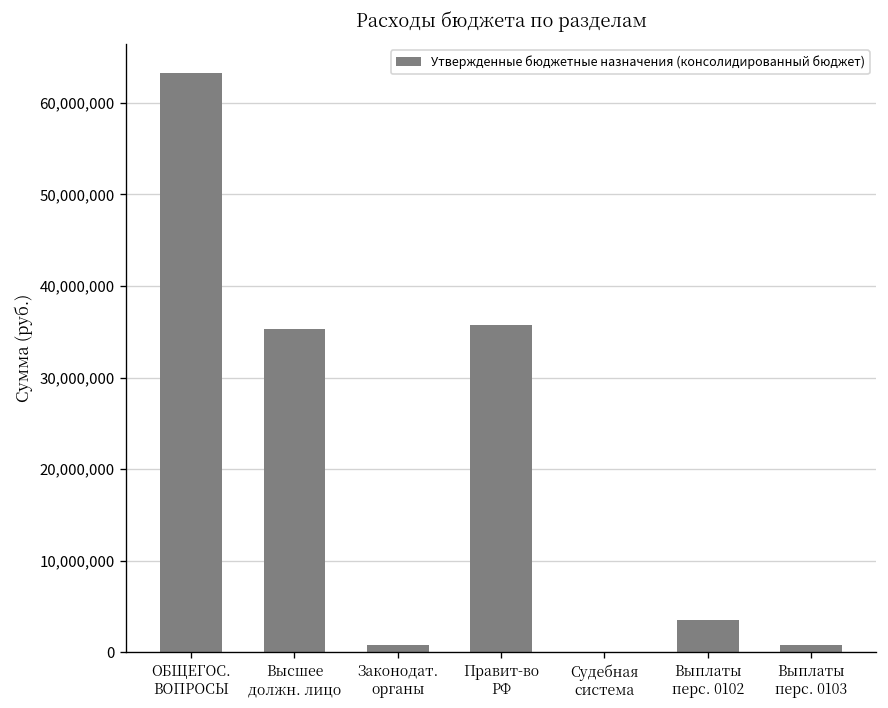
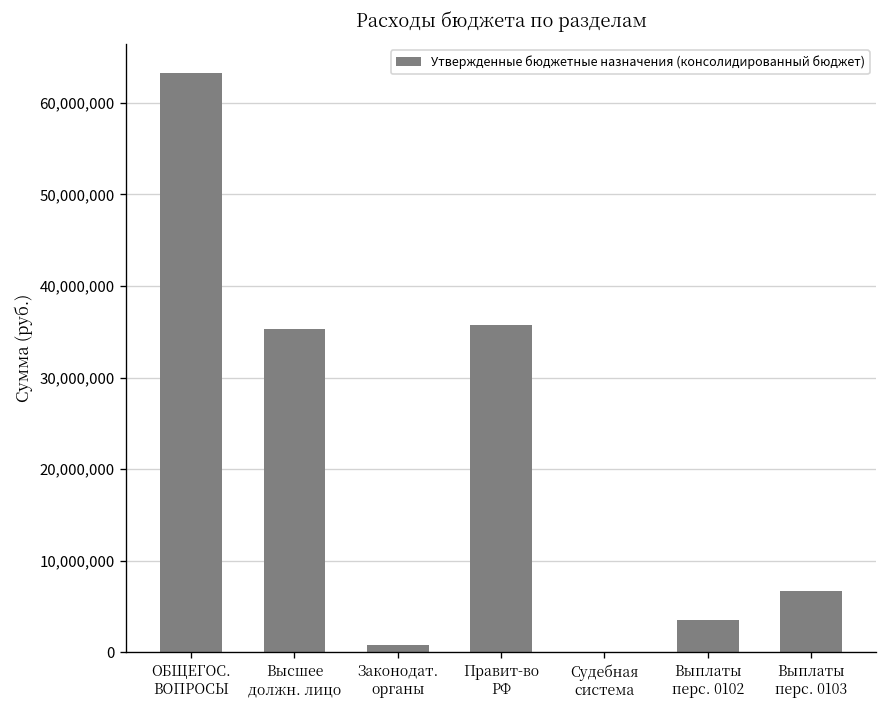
Выплаты перс. 0103: 1,000,000 -> 7,000,000
